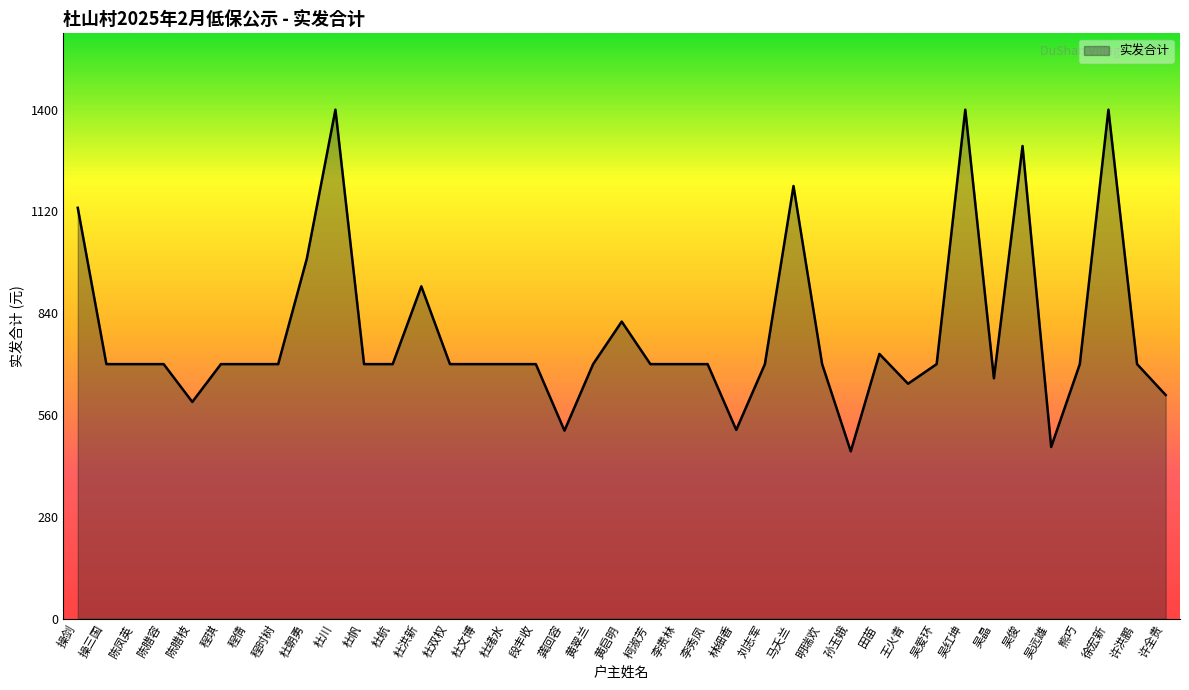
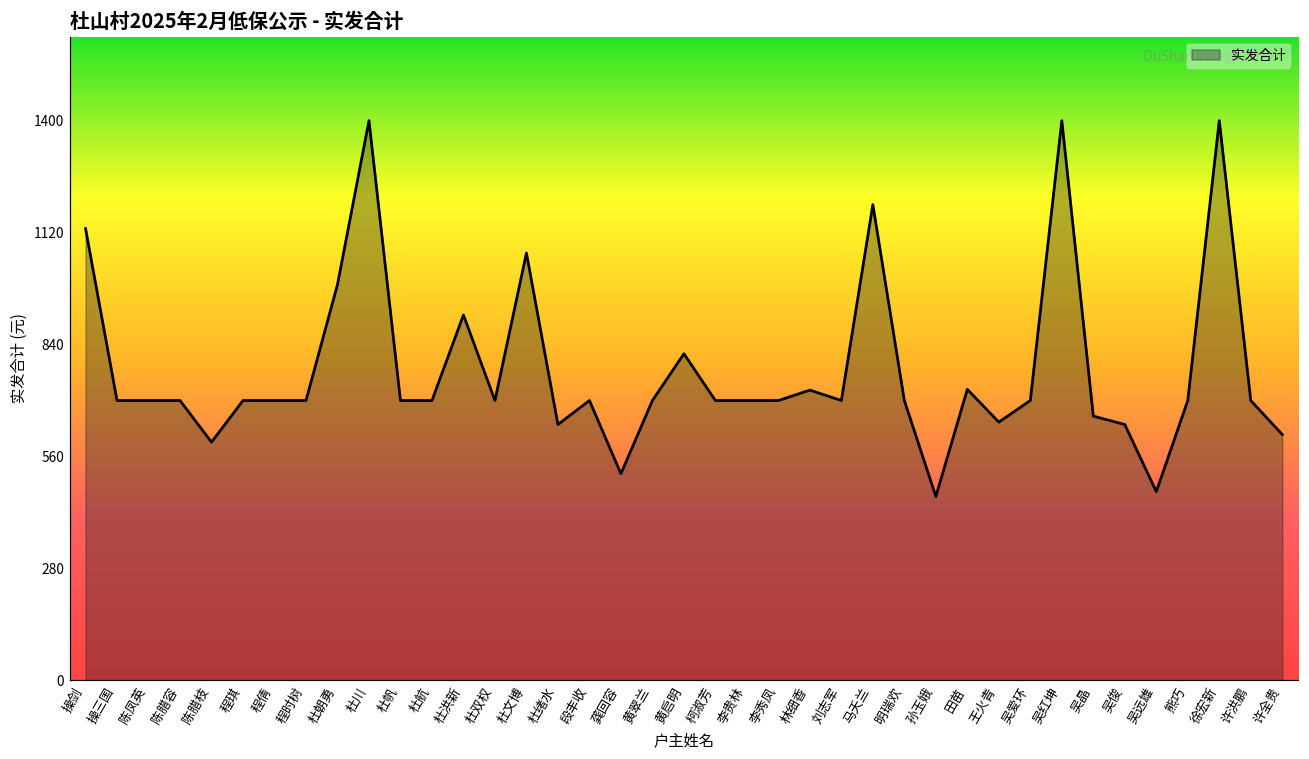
杜文博: 700 -> 1070
杜绪水: 700 -> 640
林细香: 520 -> 730
吴俊: 1300 -> 640
